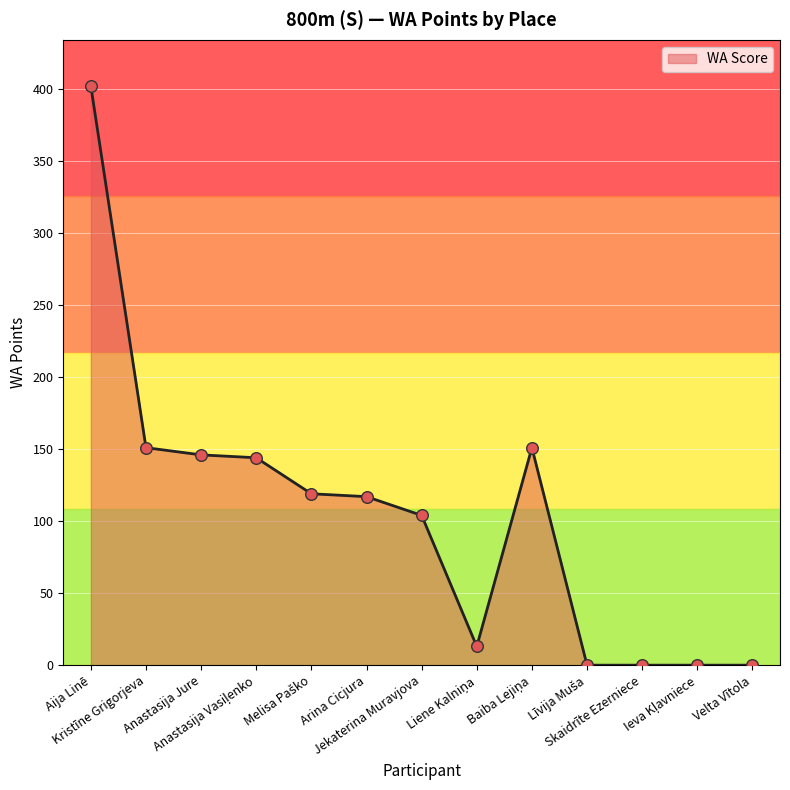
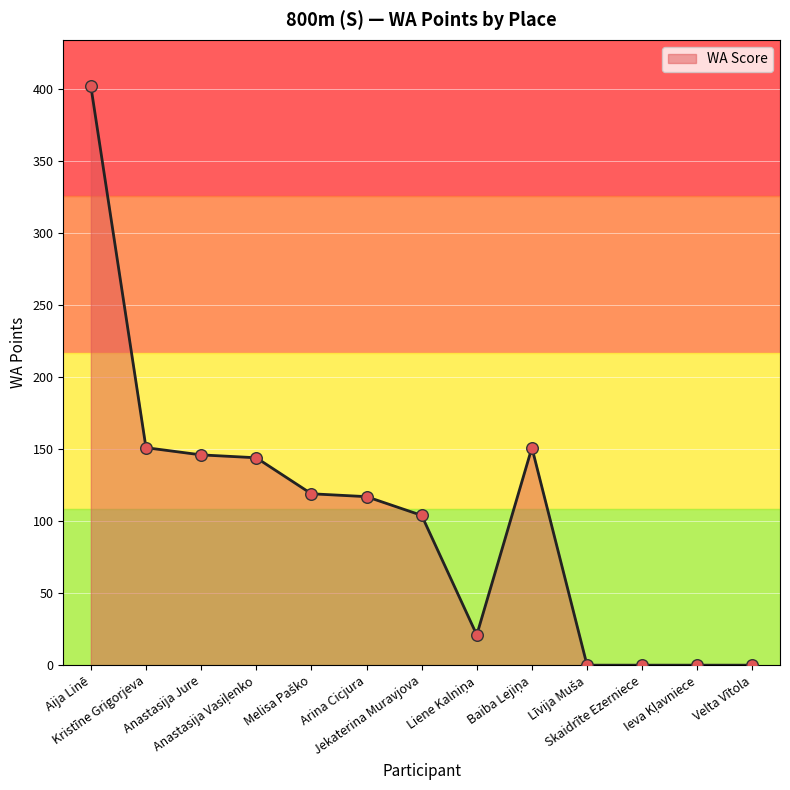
Liene Kalniņa: 13 -> 21
